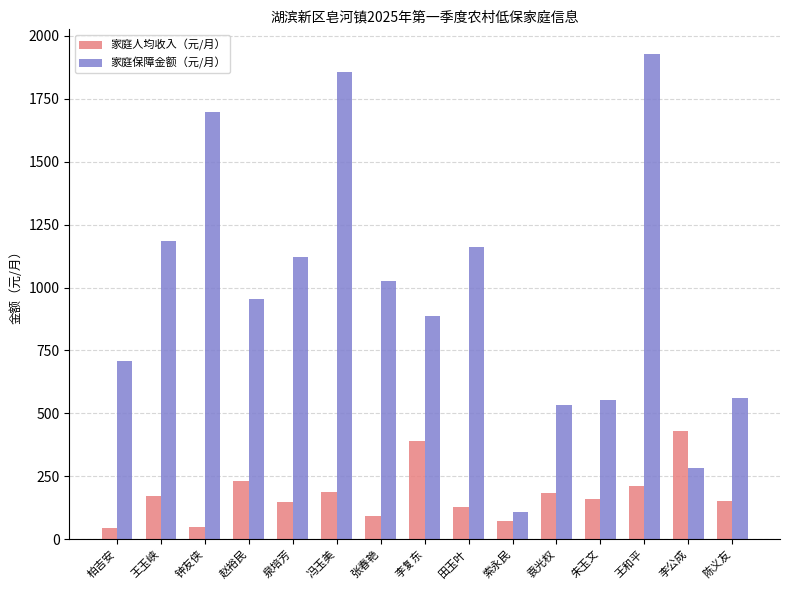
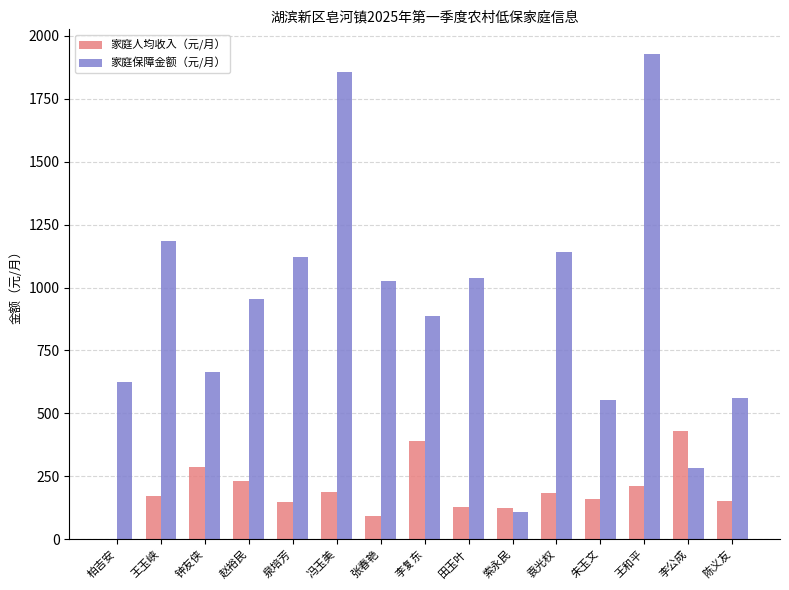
家庭人均收入（元/月）, 柏吉安: 40 -> 0
家庭保障金额（元/月）, 柏吉安: 710 -> 630
家庭人均收入（元/月）, 钟友侠: 50 -> 290
家庭保障金额（元/月）, 钟友侠: 1700 -> 660
家庭保障金额（元/月）, 田玉叶: 1160 -> 1040
家庭人均收入（元/月）, 索永民: 70 -> 130
家庭保障金额（元/月）, 袁光权: 530 -> 1140
